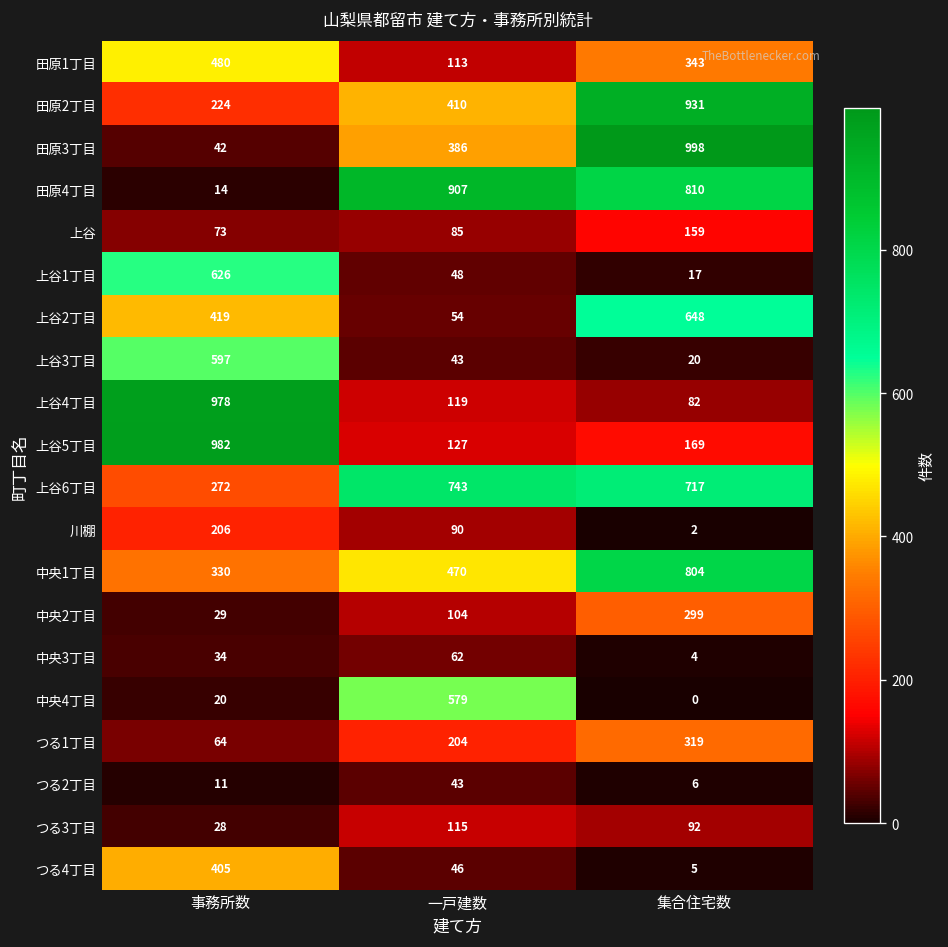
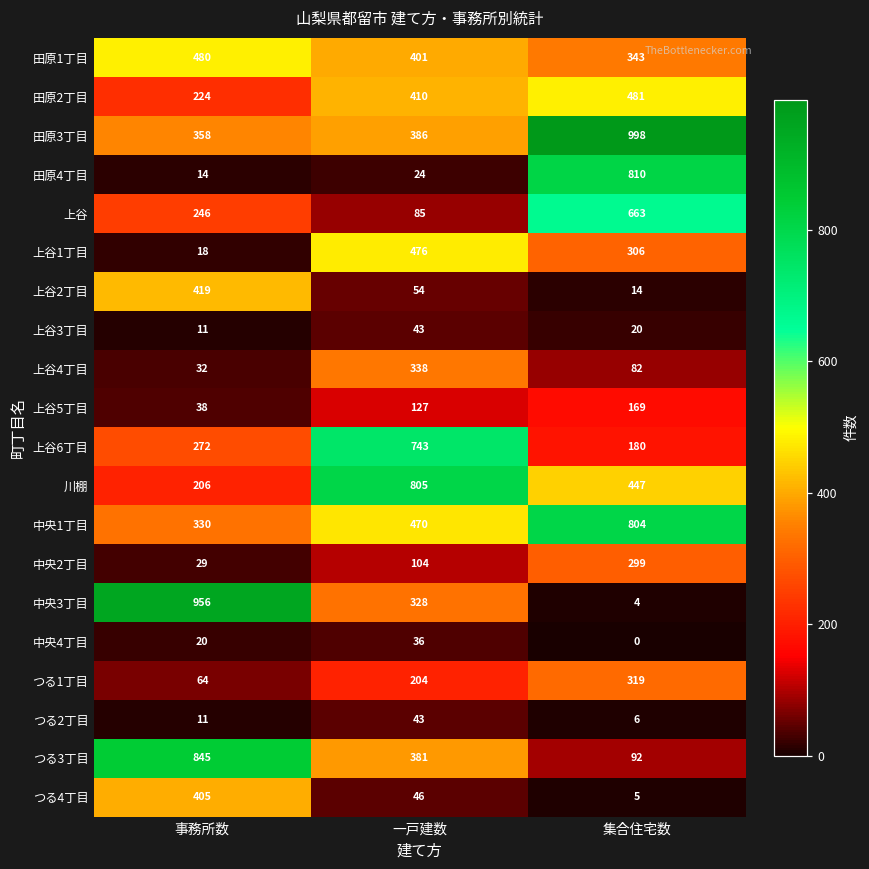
田原1丁目, 一戸建数: 113 -> 401
田原2丁目, 集合住宅数: 931 -> 481
田原3丁目, 事務所数: 42 -> 358
田原4丁目, 一戸建数: 907 -> 24
上谷, 事務所数: 73 -> 246
上谷, 集合住宅数: 159 -> 663
上谷1丁目, 事務所数: 626 -> 18
上谷1丁目, 一戸建数: 48 -> 476
上谷1丁目, 集合住宅数: 17 -> 306
上谷2丁目, 集合住宅数: 648 -> 14
上谷3丁目, 事務所数: 597 -> 11
上谷4丁目, 事務所数: 978 -> 32
上谷4丁目, 一戸建数: 119 -> 338
上谷5丁目, 事務所数: 982 -> 38
上谷6丁目, 集合住宅数: 717 -> 180
川棚, 一戸建数: 90 -> 805
川棚, 集合住宅数: 2 -> 447
中央3丁目, 事務所数: 34 -> 956
中央3丁目, 一戸建数: 62 -> 328
中央4丁目, 一戸建数: 579 -> 36
つる3丁目, 事務所数: 28 -> 845
つる3丁目, 一戸建数: 115 -> 381
